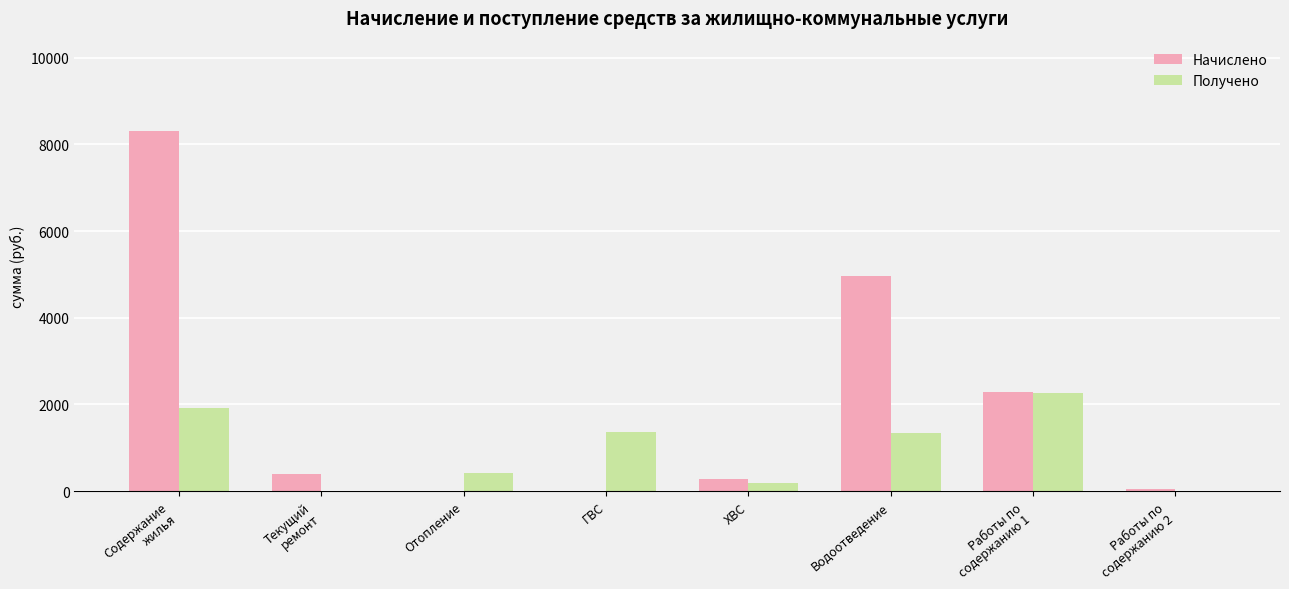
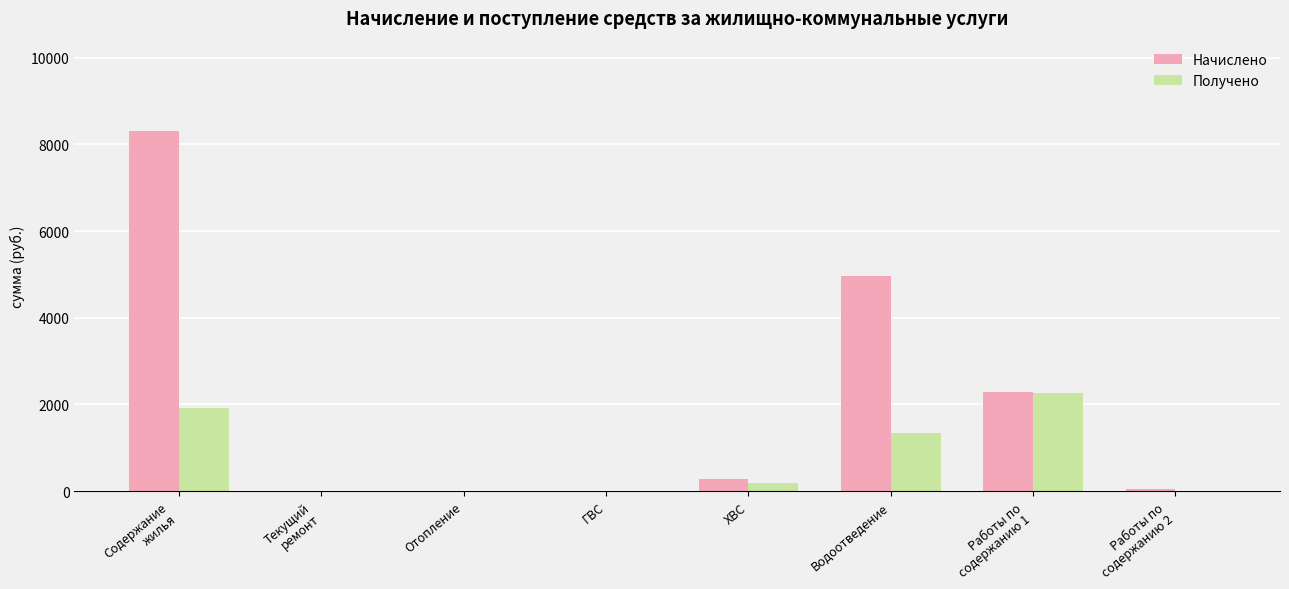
Начислено, Текущий ремонт: 400 -> 0
Получено, Отопление: 400 -> 0
Получено, ГВС: 1400 -> 0
